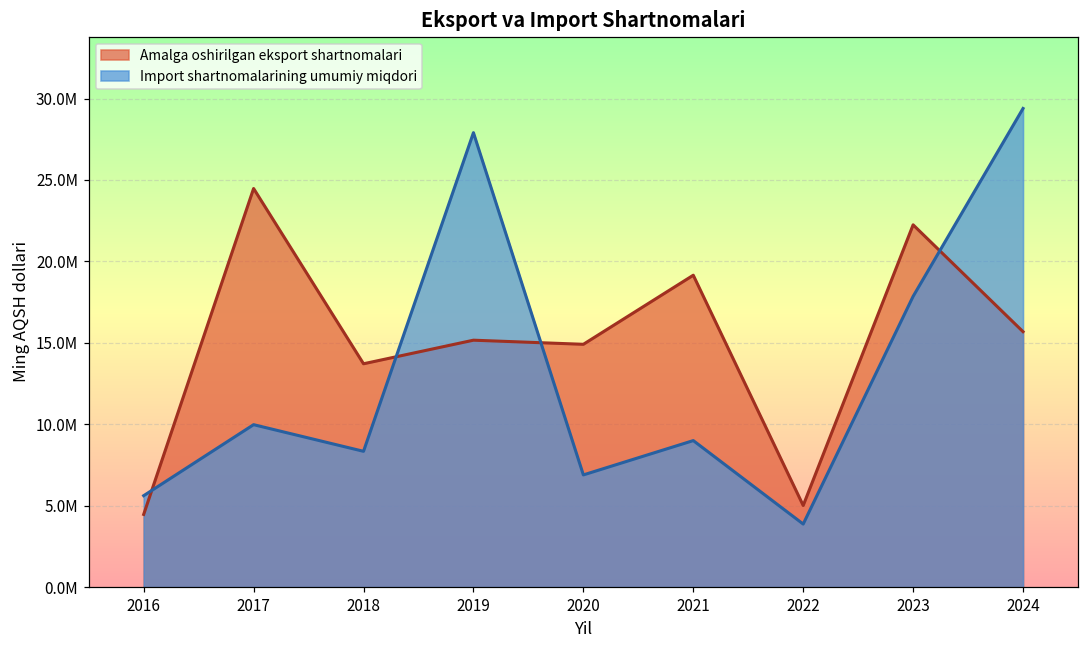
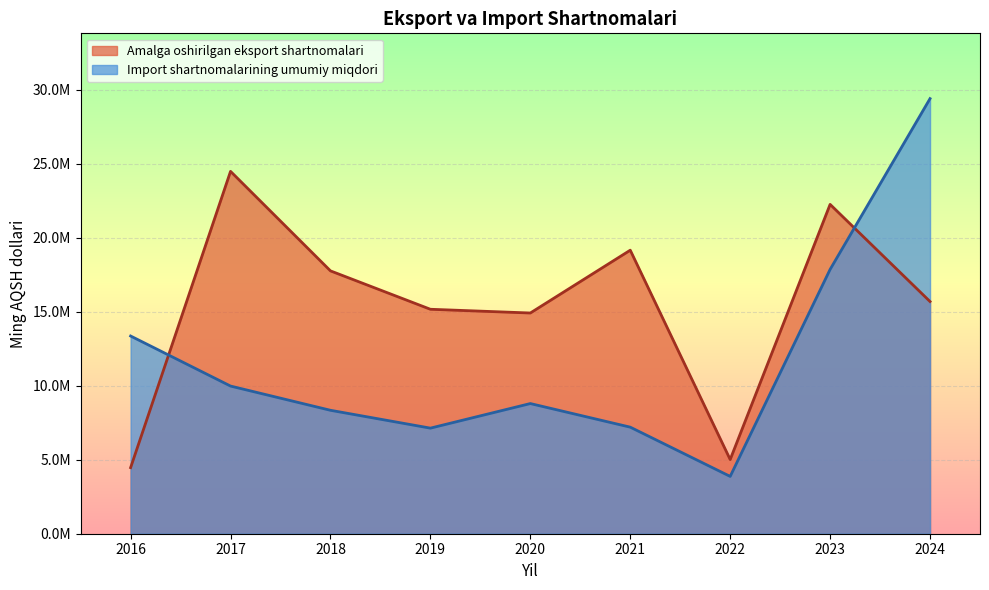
Import shartnomalarining umumiy miqdori, 2016: 5600000 -> 13400000
Amalga oshirilgan eksport shartnomalari, 2018: 13700000 -> 17800000
Import shartnomalarining umumiy miqdori, 2019: 27900000 -> 7100000
Import shartnomalarining umumiy miqdori, 2020: 6900000 -> 8800000
Import shartnomalarining umumiy miqdori, 2021: 9000000 -> 7200000
